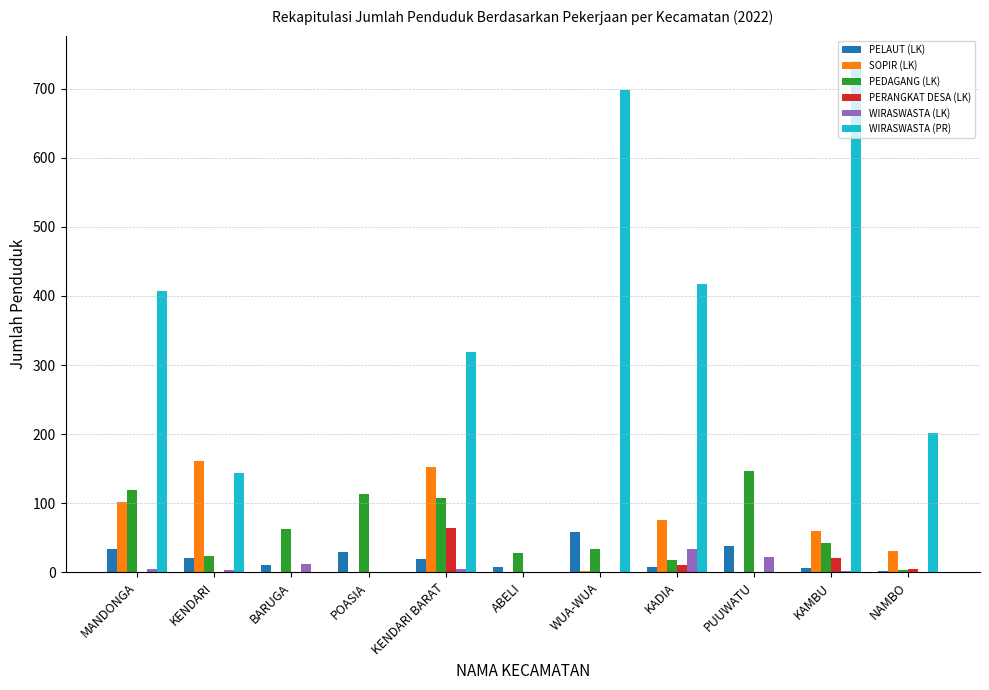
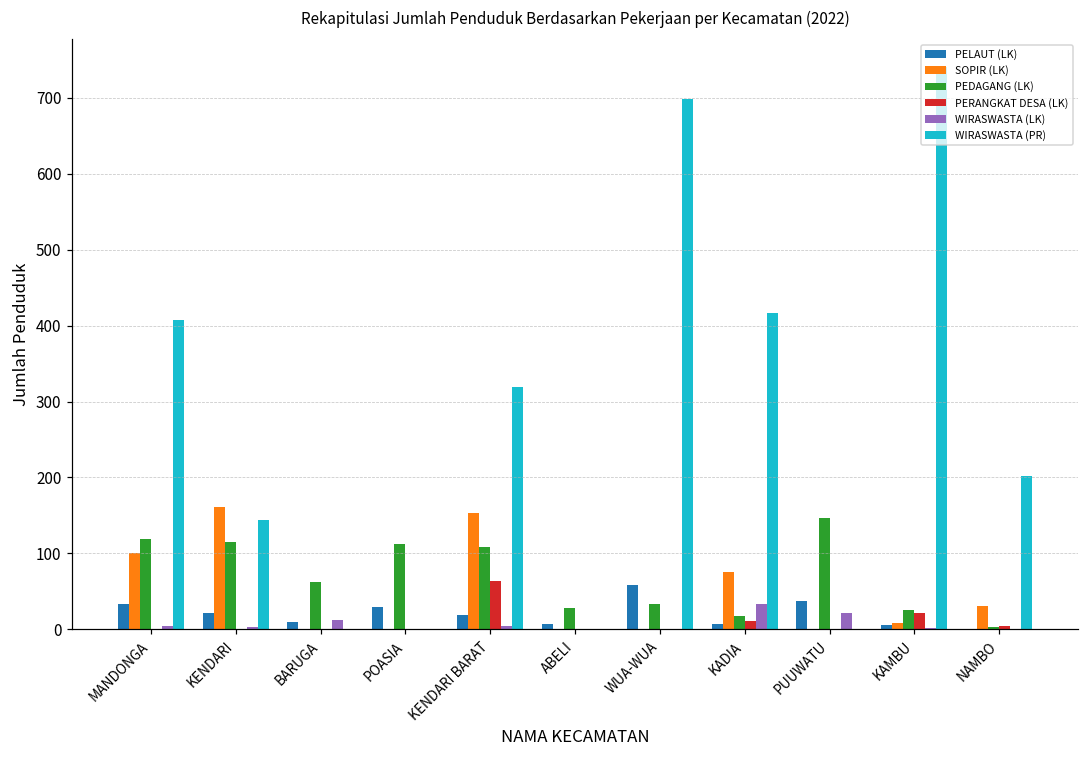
PEDAGANG (LK), KENDARI: 20 -> 120
SOPIR (LK), KAMBU: 60 -> 10
PEDAGANG (LK), KAMBU: 40 -> 30
